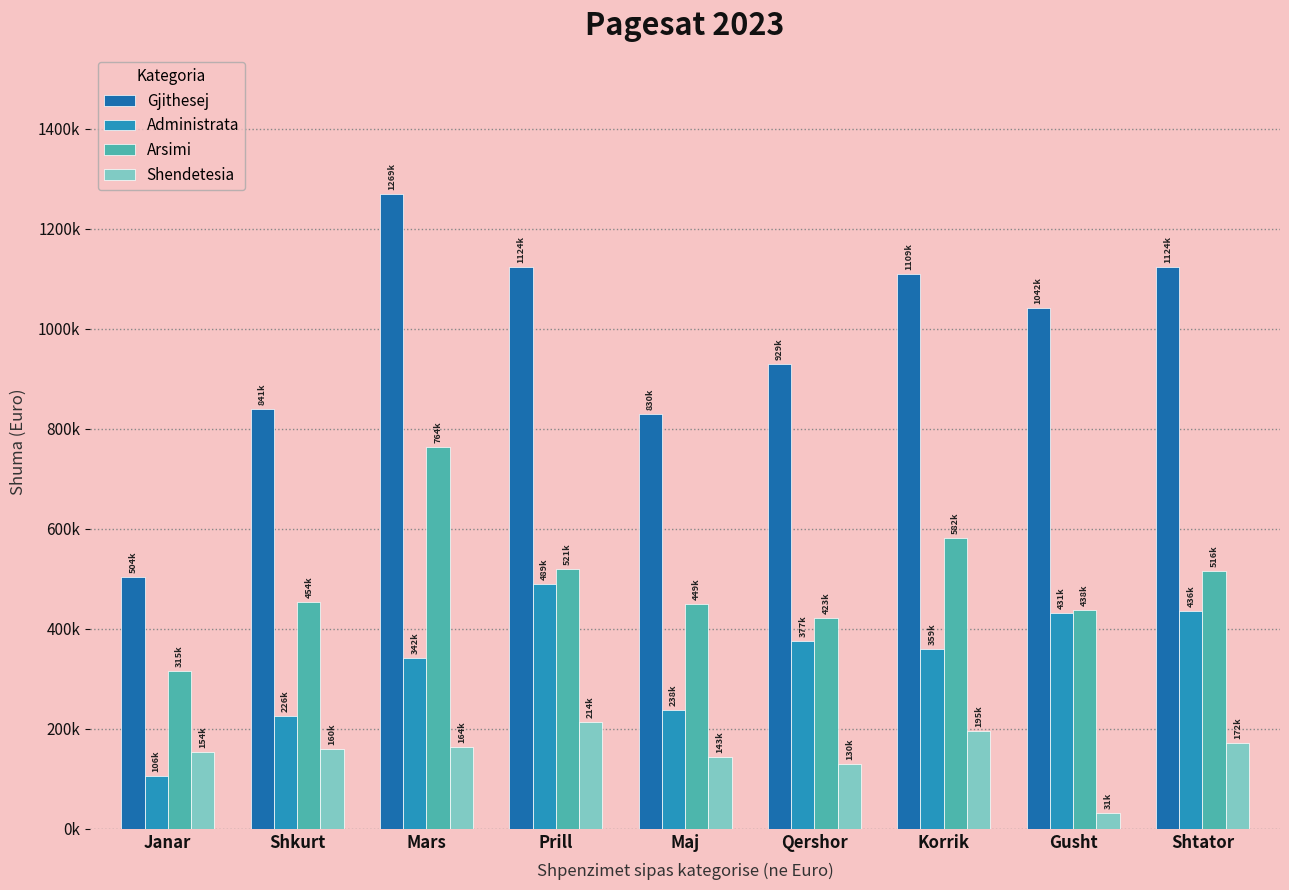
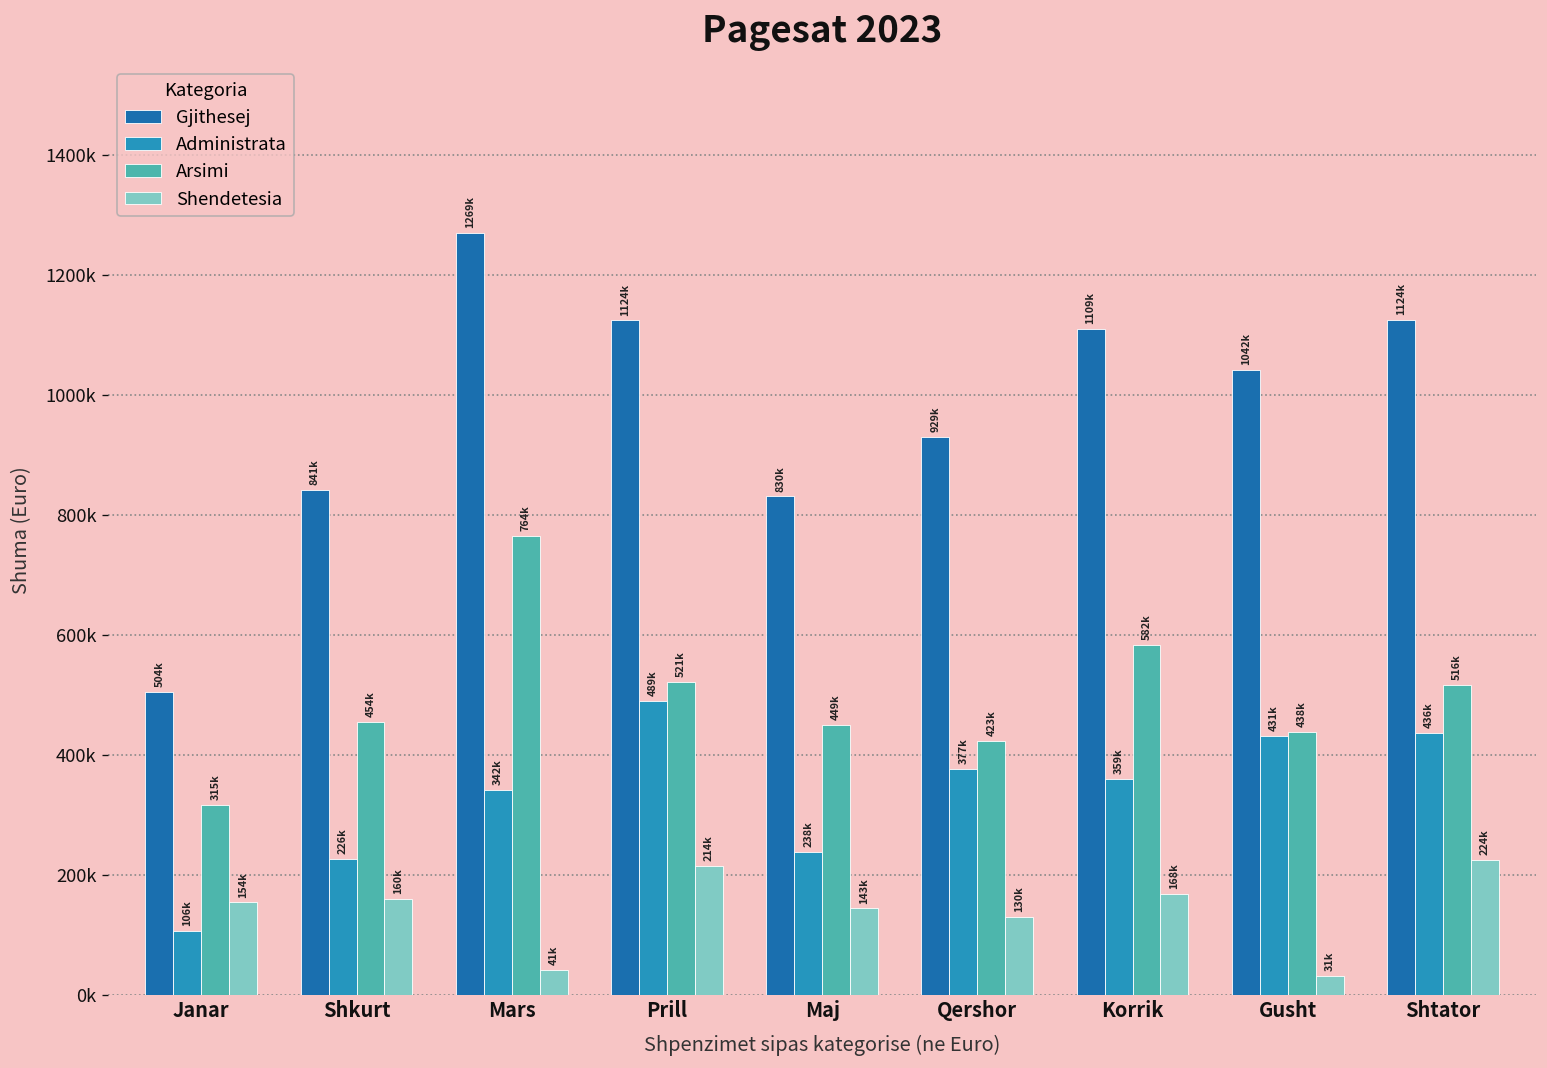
Shendetesia, Mars: 164k -> 41k
Shendetesia, Korrik: 195k -> 168k
Shendetesia, Shtator: 172k -> 224k
